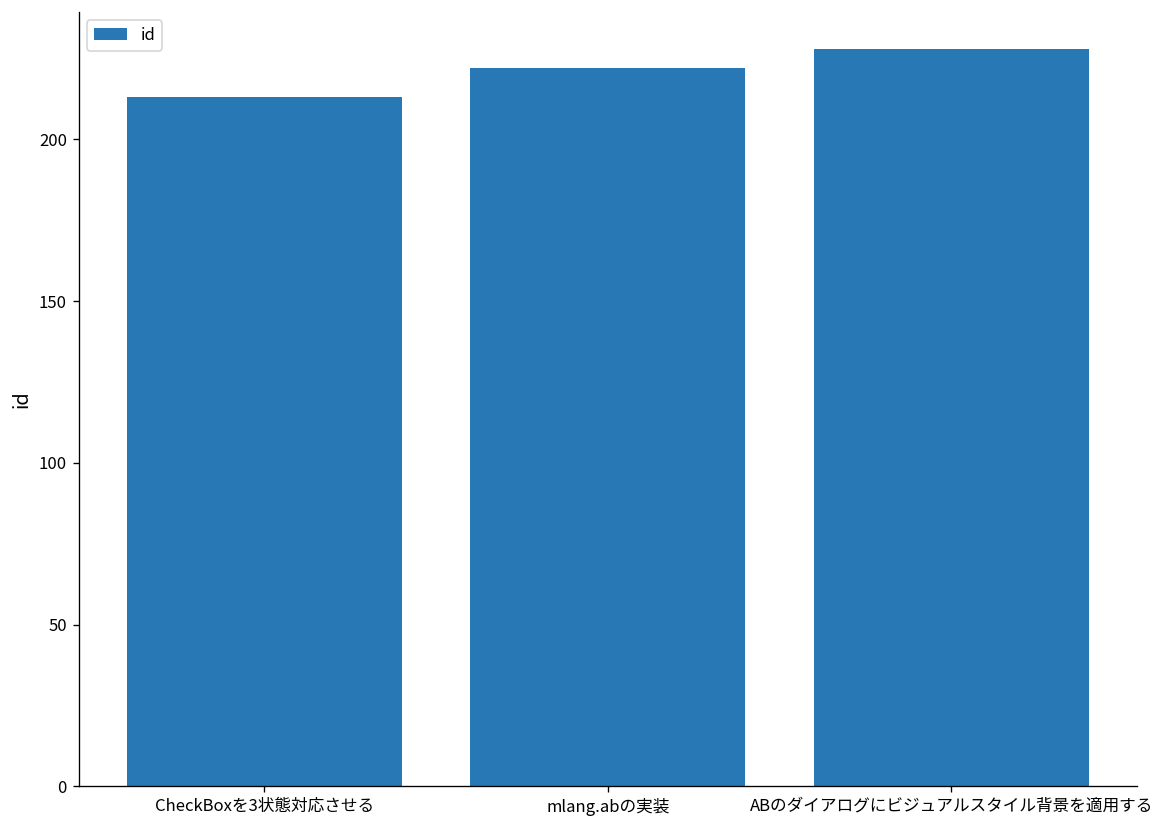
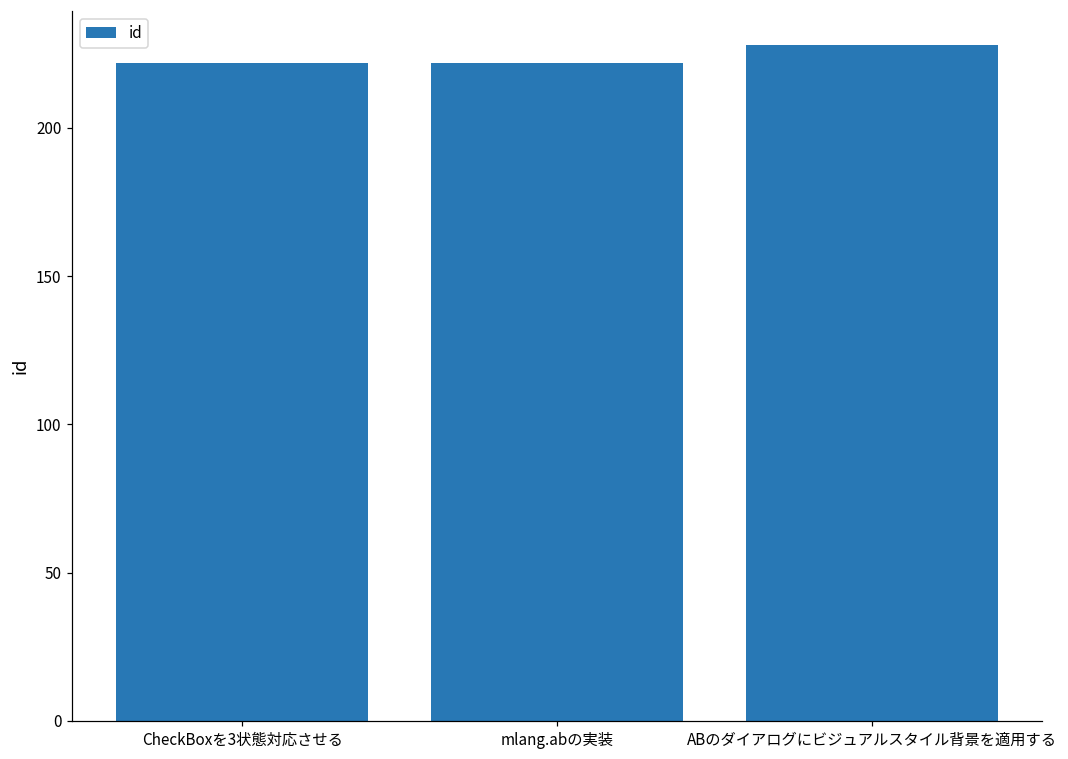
CheckBoxを3状態対応させる: 213 -> 222
